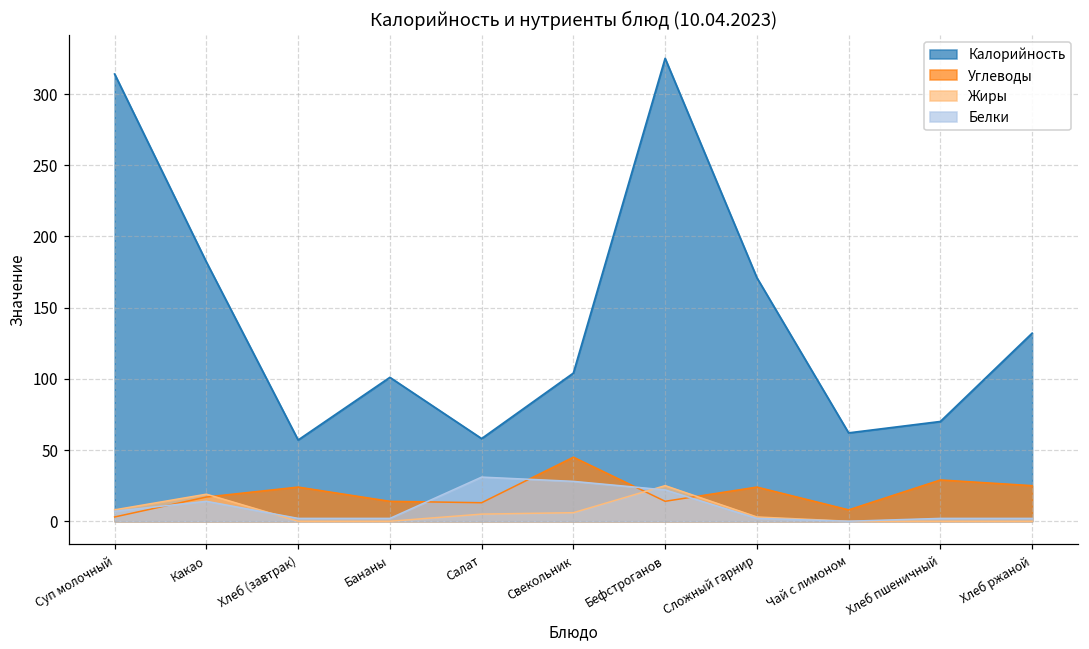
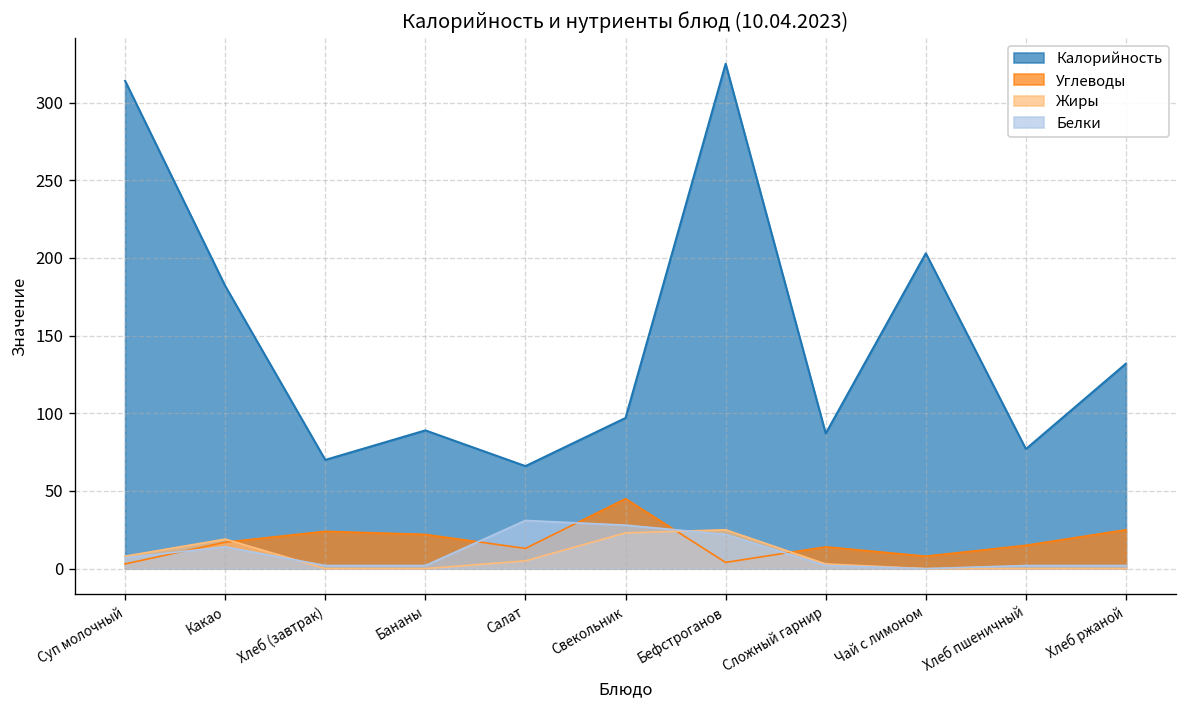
Калорийность, Хлеб (завтрак): 57 -> 70
Калорийность, Бананы: 101 -> 89
Углеводы, Бананы: 14 -> 22
Калорийность, Салат: 58 -> 66
Калорийность, Свекольник: 104 -> 97
Жиры, Свекольник: 6 -> 23
Углеводы, Бефстроганов: 14 -> 4
Калорийность, Сложный гарнир: 171 -> 87
Углеводы, Сложный гарнир: 24 -> 14
Калорийность, Чай с лимоном: 62 -> 203
Калорийность, Хлеб пшеничный: 70 -> 77
Углеводы, Хлеб пшеничный: 29 -> 15
